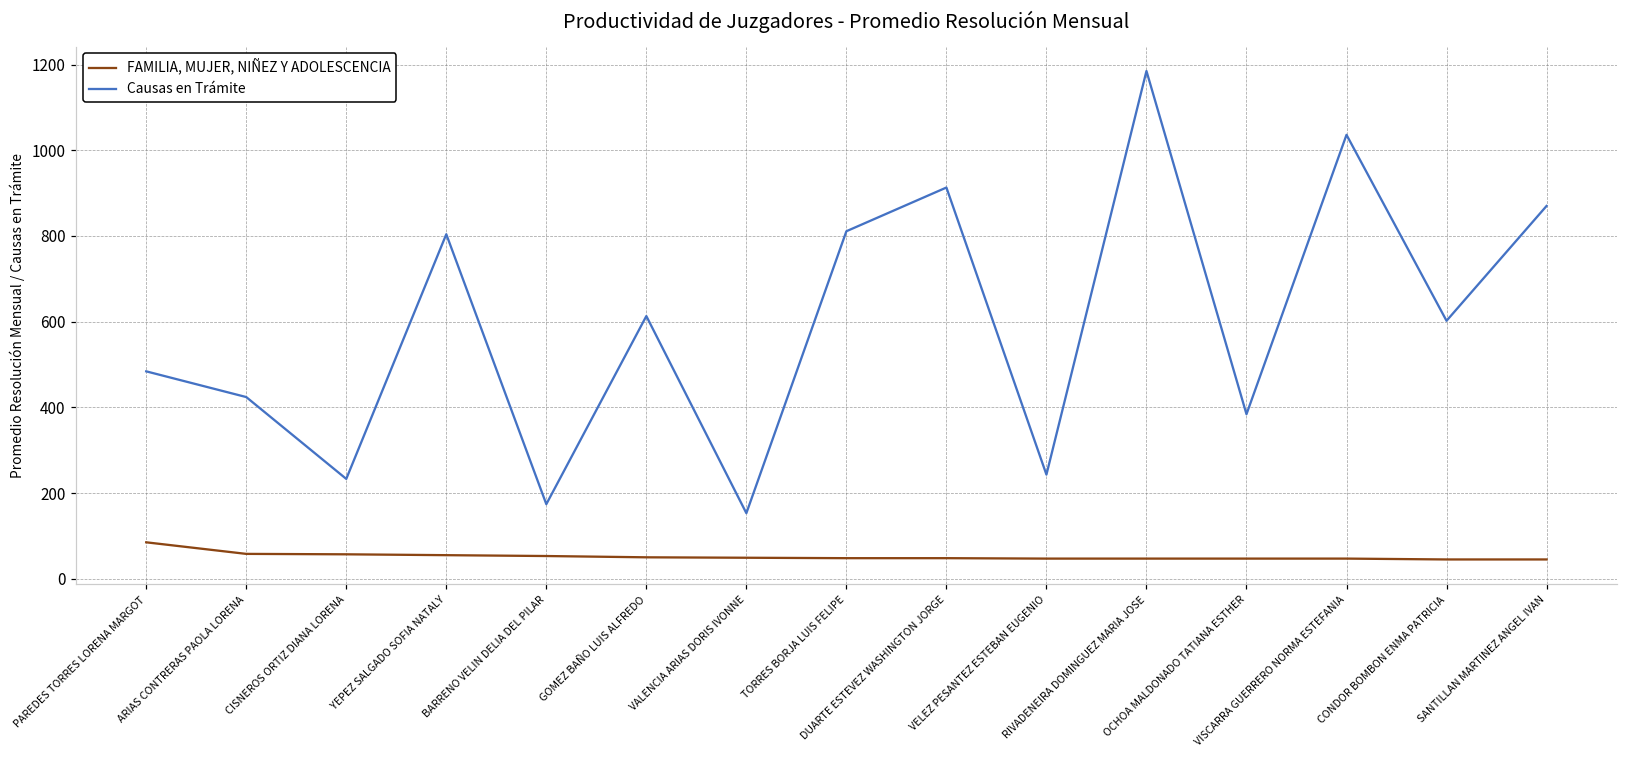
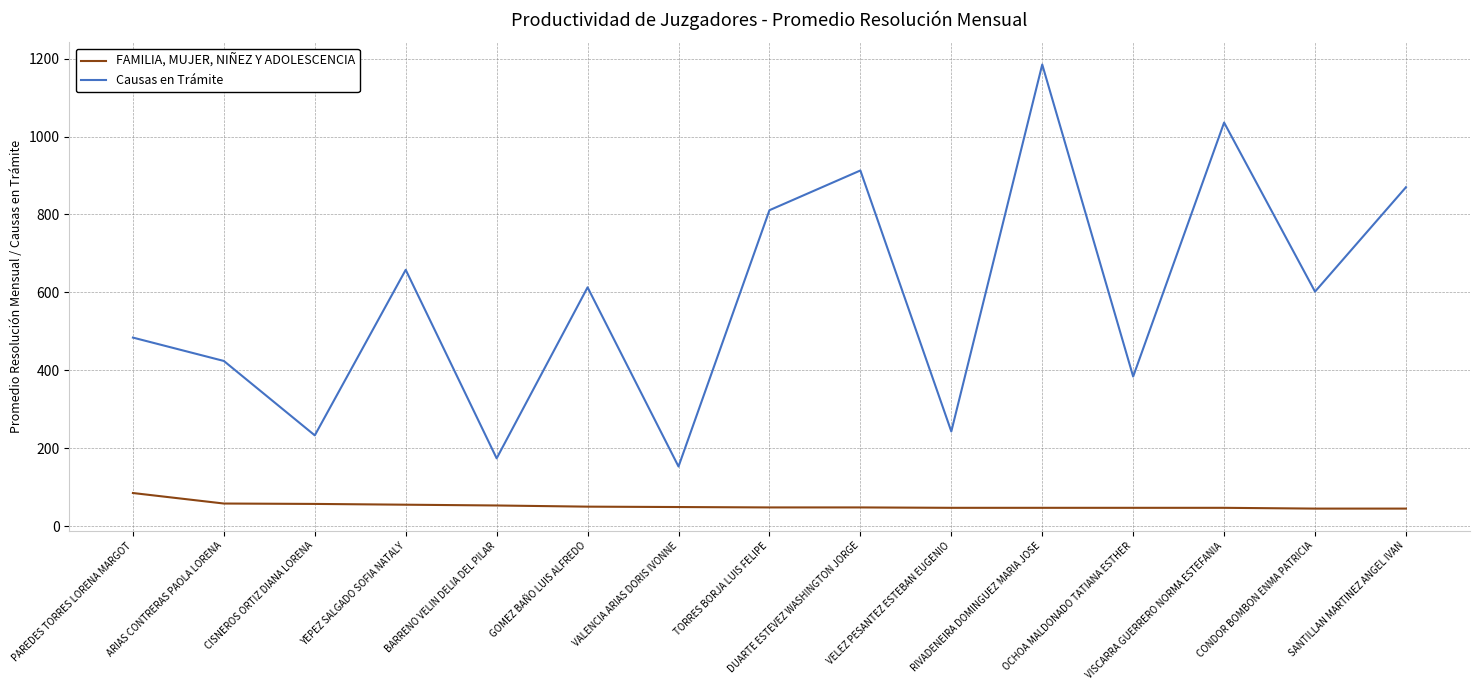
Causas en Trámite, YEPEZ SALGADO SOFIA NATALY: 800 -> 660
